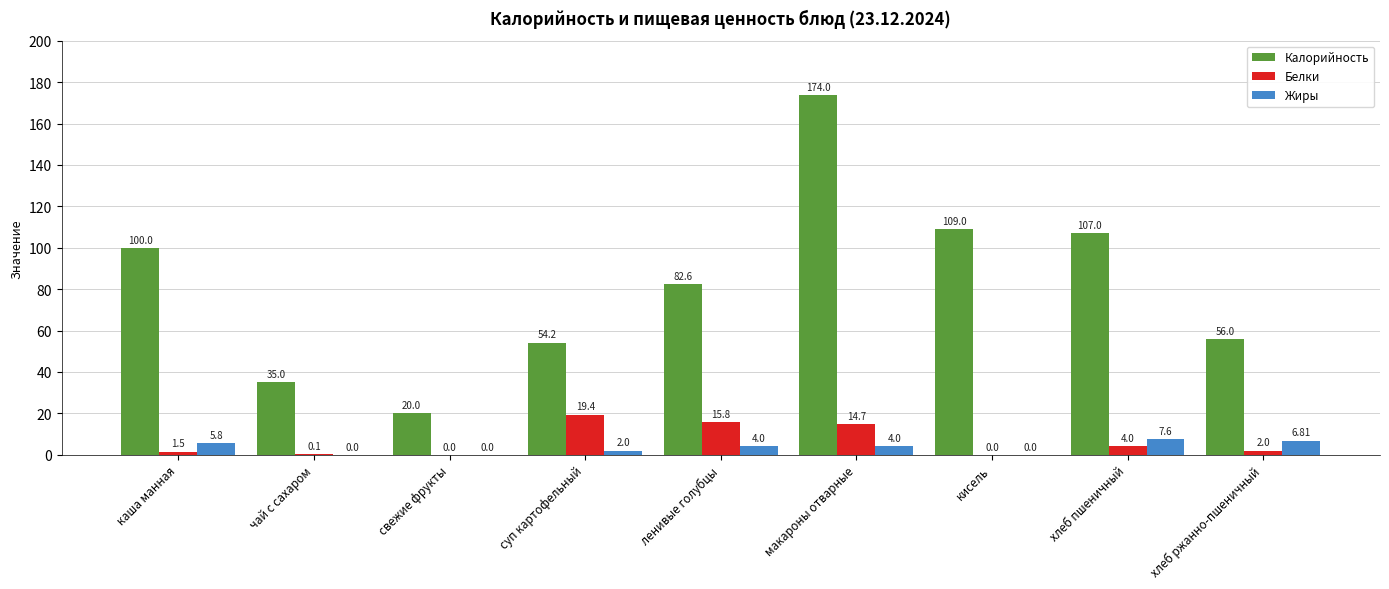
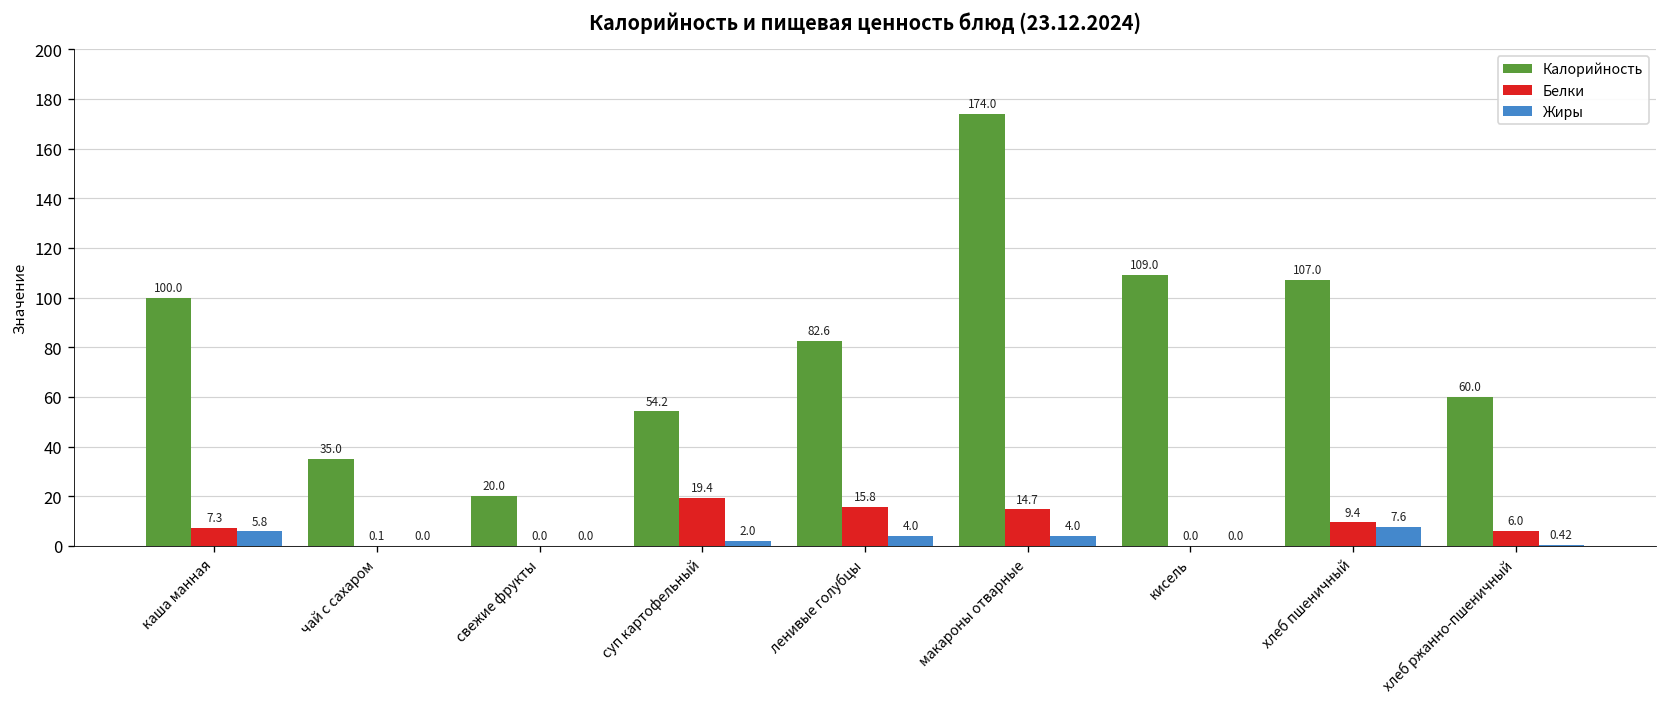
Белки, каша манная: 1.5 -> 7.3
Белки, хлеб пшеничный: 4.0 -> 9.4
Калорийность, хлеб ржанно-пшеничный: 56.0 -> 60.0
Белки, хлеб ржанно-пшеничный: 2.0 -> 6.0
Жиры, хлеб ржанно-пшеничный: 6.81 -> 0.42
